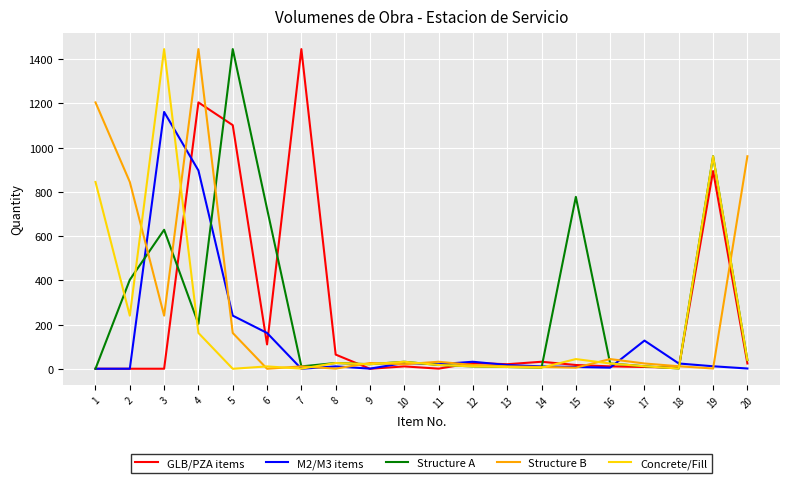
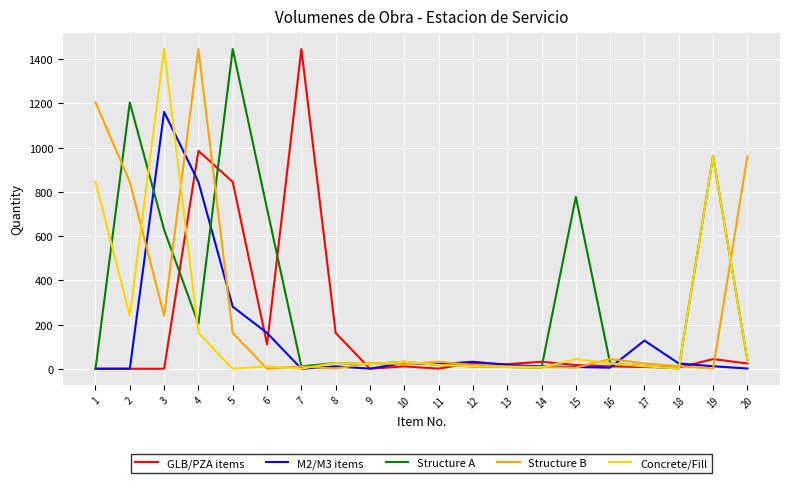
Structure A, 2: 400 -> 1200
GLB/PZA items, 4: 1200 -> 990
M2/M3 items, 4: 900 -> 850
GLB/PZA items, 5: 1100 -> 850
M2/M3 items, 5: 240 -> 280
GLB/PZA items, 8: 60 -> 160
GLB/PZA items, 19: 890 -> 40
